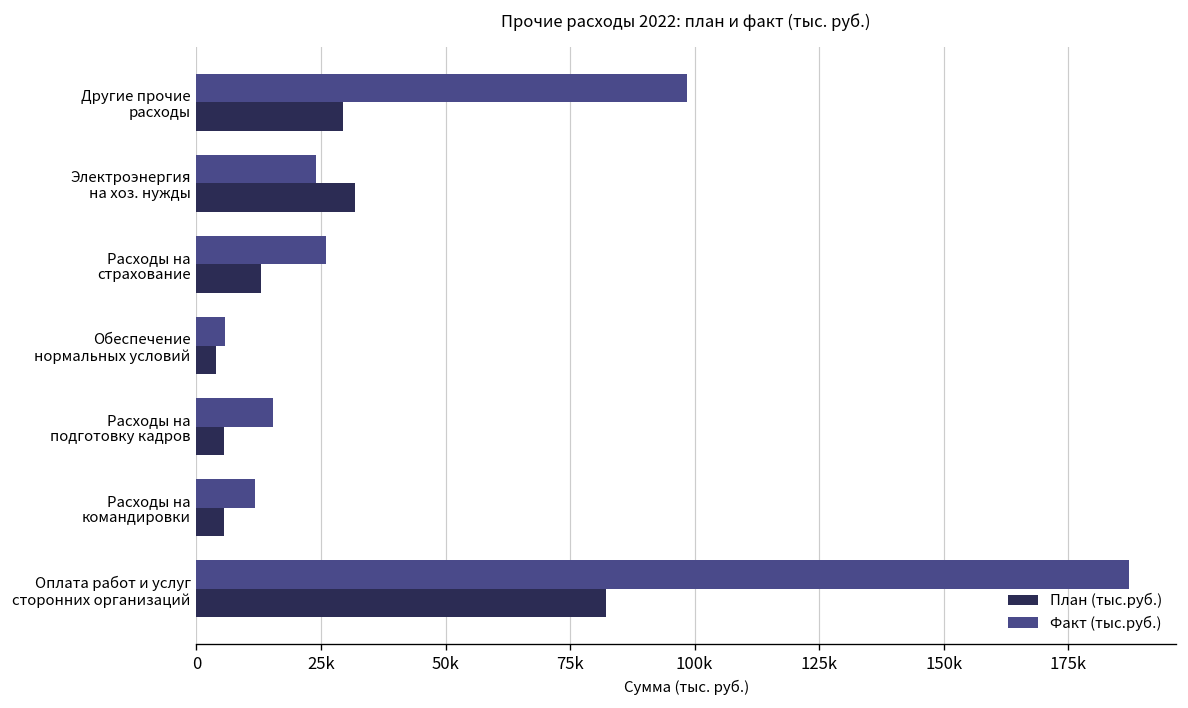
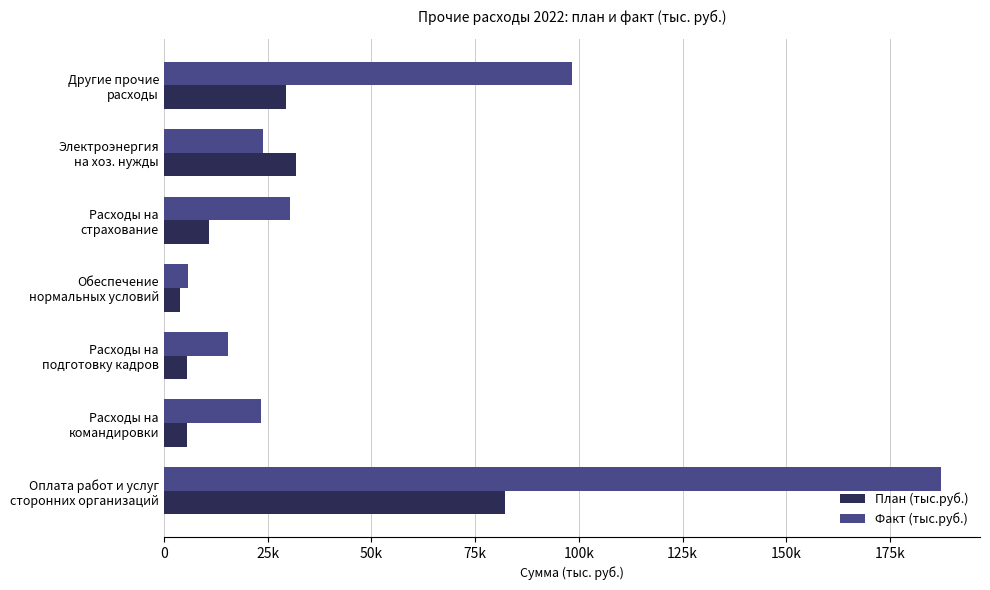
Факт (тыс.руб.), Расходы на страхование: 26000 -> 30000
План (тыс.руб.), Расходы на страхование: 13000 -> 11000
Факт (тыс.руб.), Расходы на командировки: 12000 -> 23000
